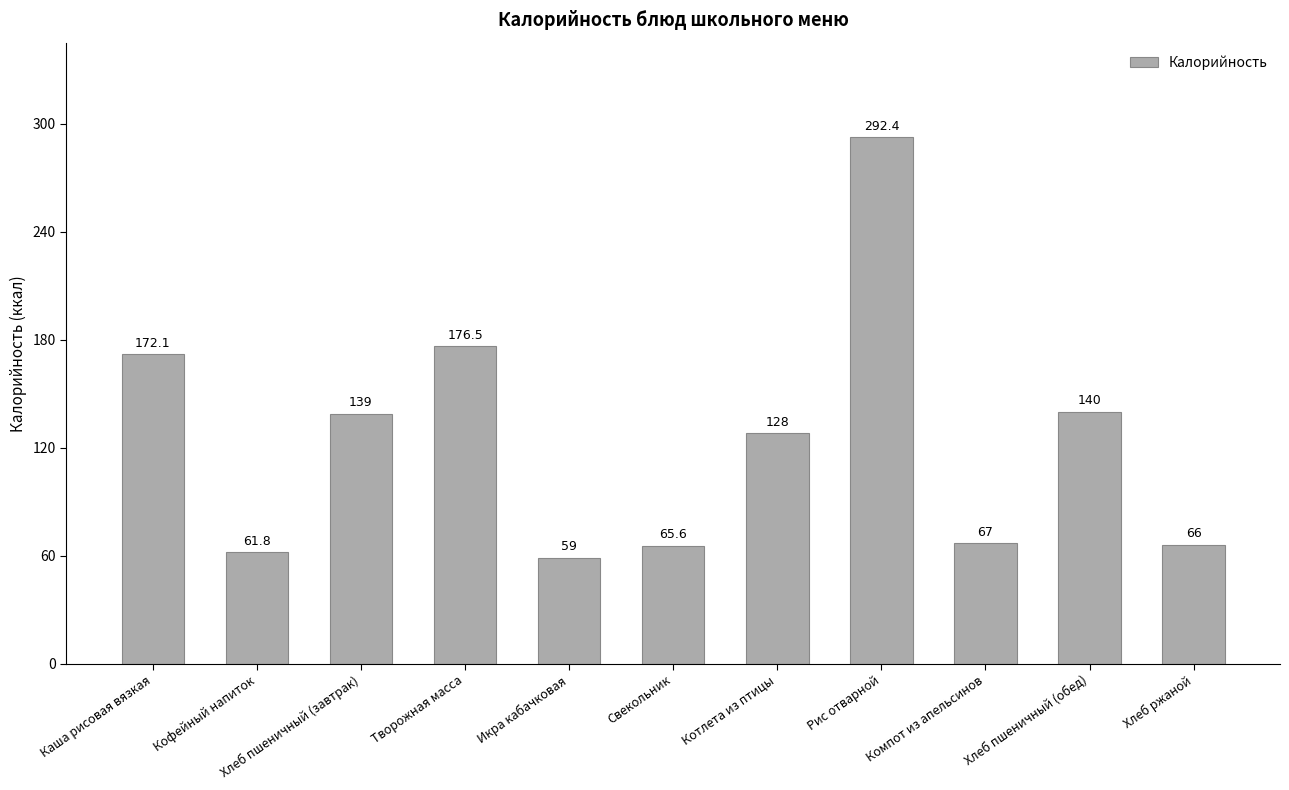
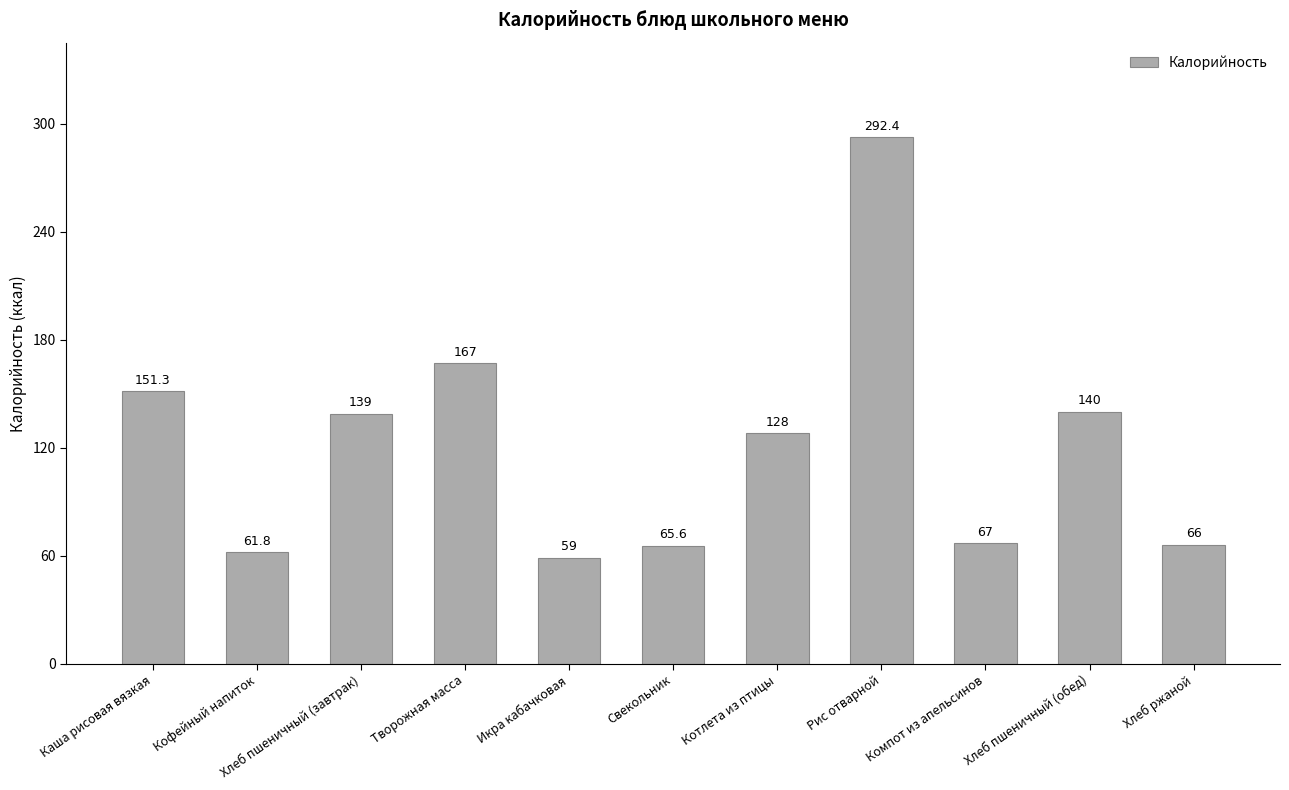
Каша рисовая вязкая: 172.1 -> 151.3
Творожная масса: 176.5 -> 167
